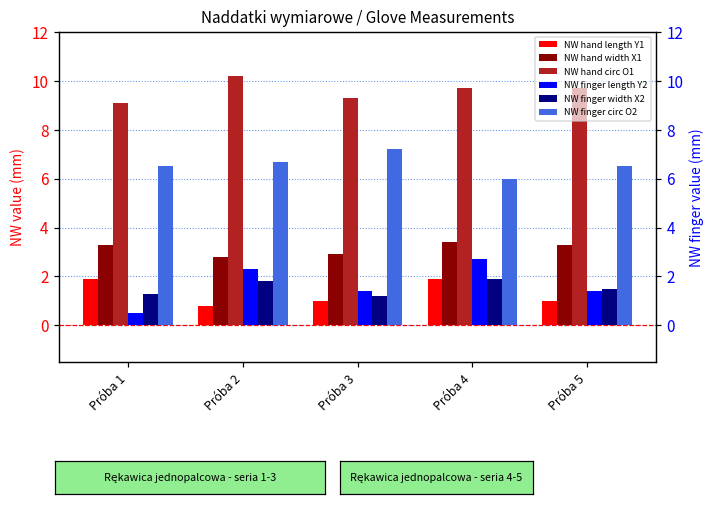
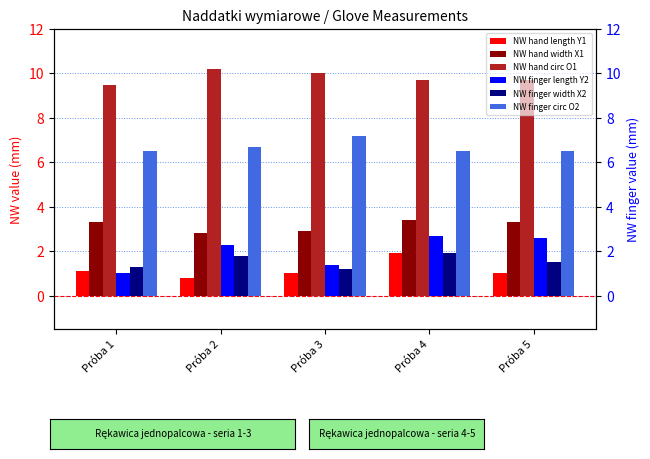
NW hand length Y1, Próba 1: 1.9 -> 1.1
NW hand circ O1, Próba 1: 9.1 -> 9.5
NW hand circ O1, Próba 3: 9.3 -> 10.0
NW finger length Y2, Próba 1: 0.5 -> 1.0
NW finger circ O2, Próba 4: 6.0 -> 6.5
NW finger length Y2, Próba 5: 1.4 -> 2.6
